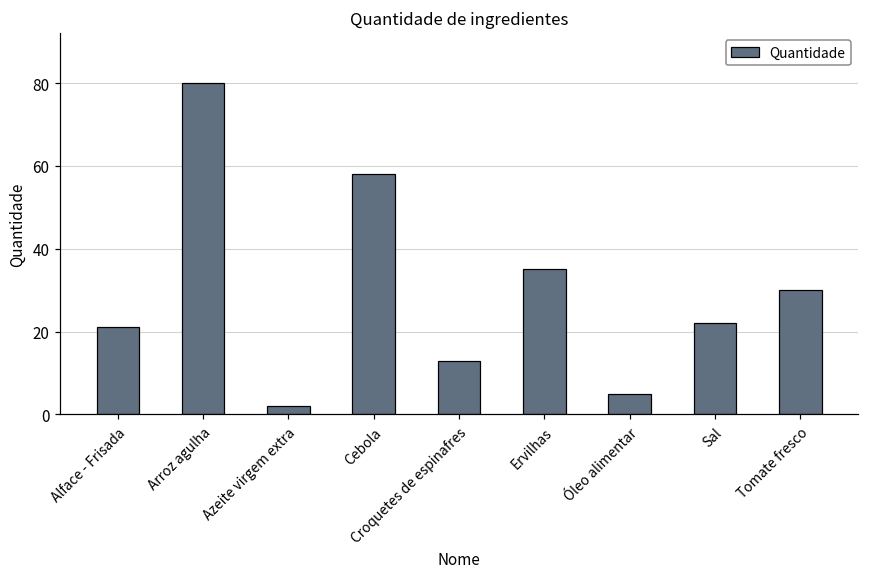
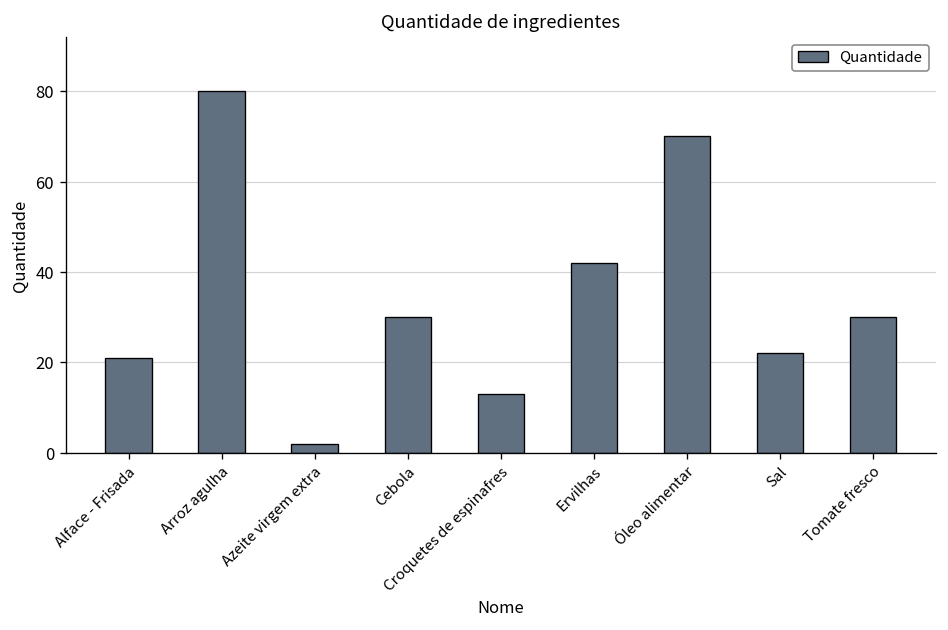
Cebola: 58 -> 30
Ervilhas: 35 -> 42
Óleo alimentar: 5 -> 70
